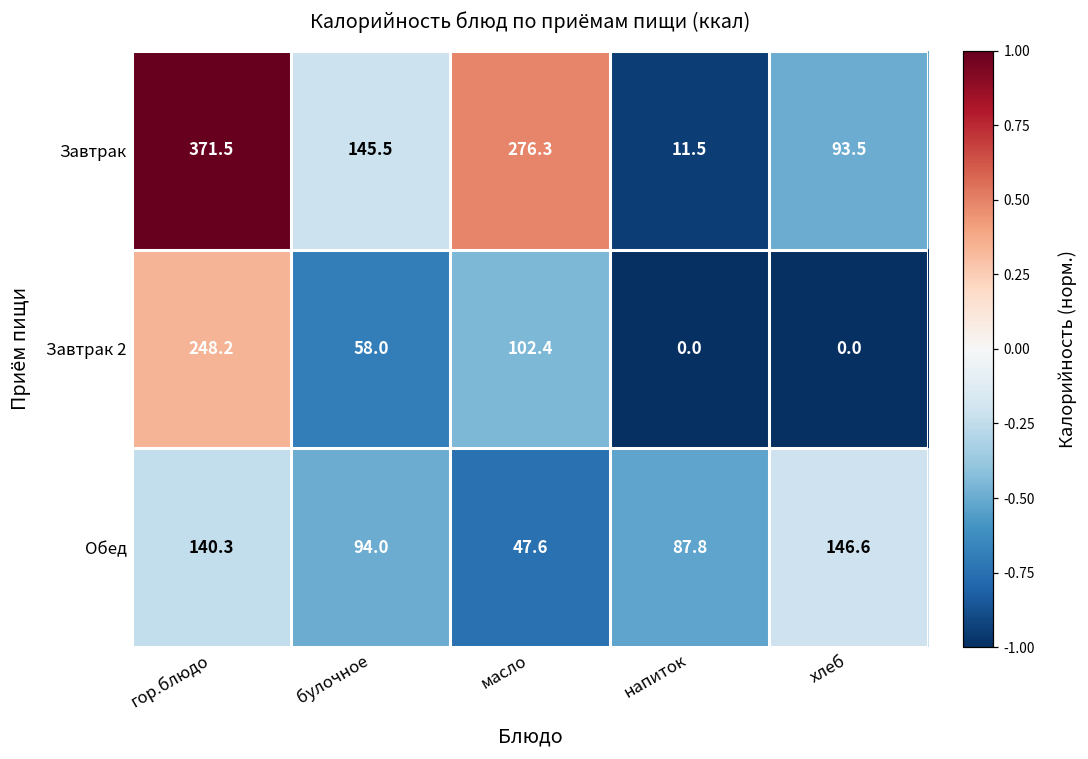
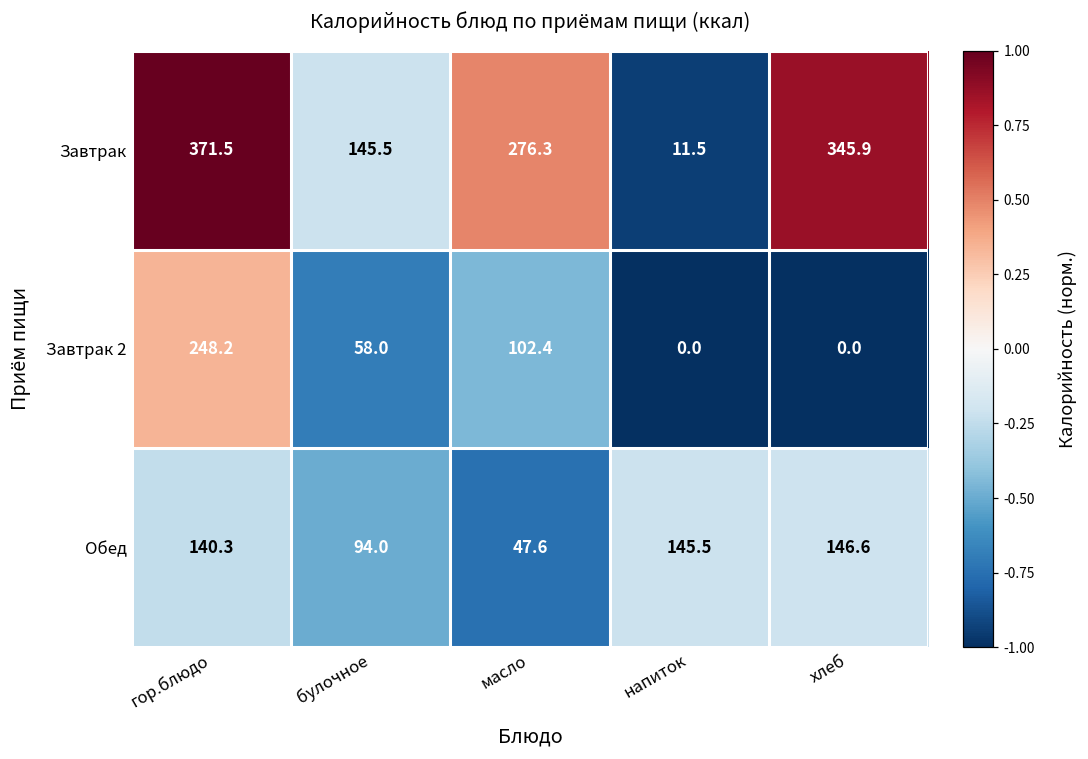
Завтрак, хлеб: 93.5 -> 345.9
Обед, напиток: 87.8 -> 145.5
